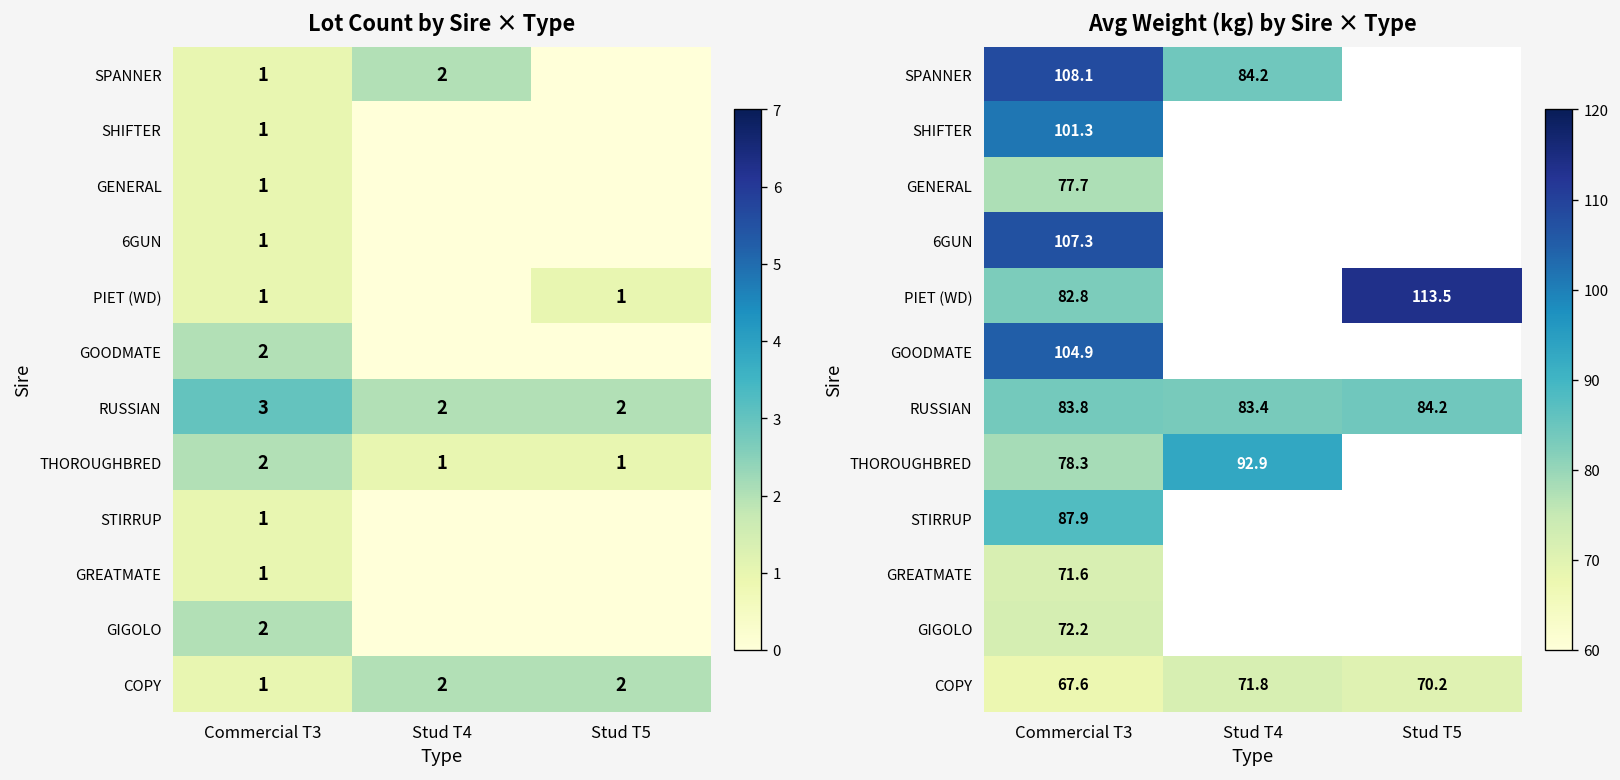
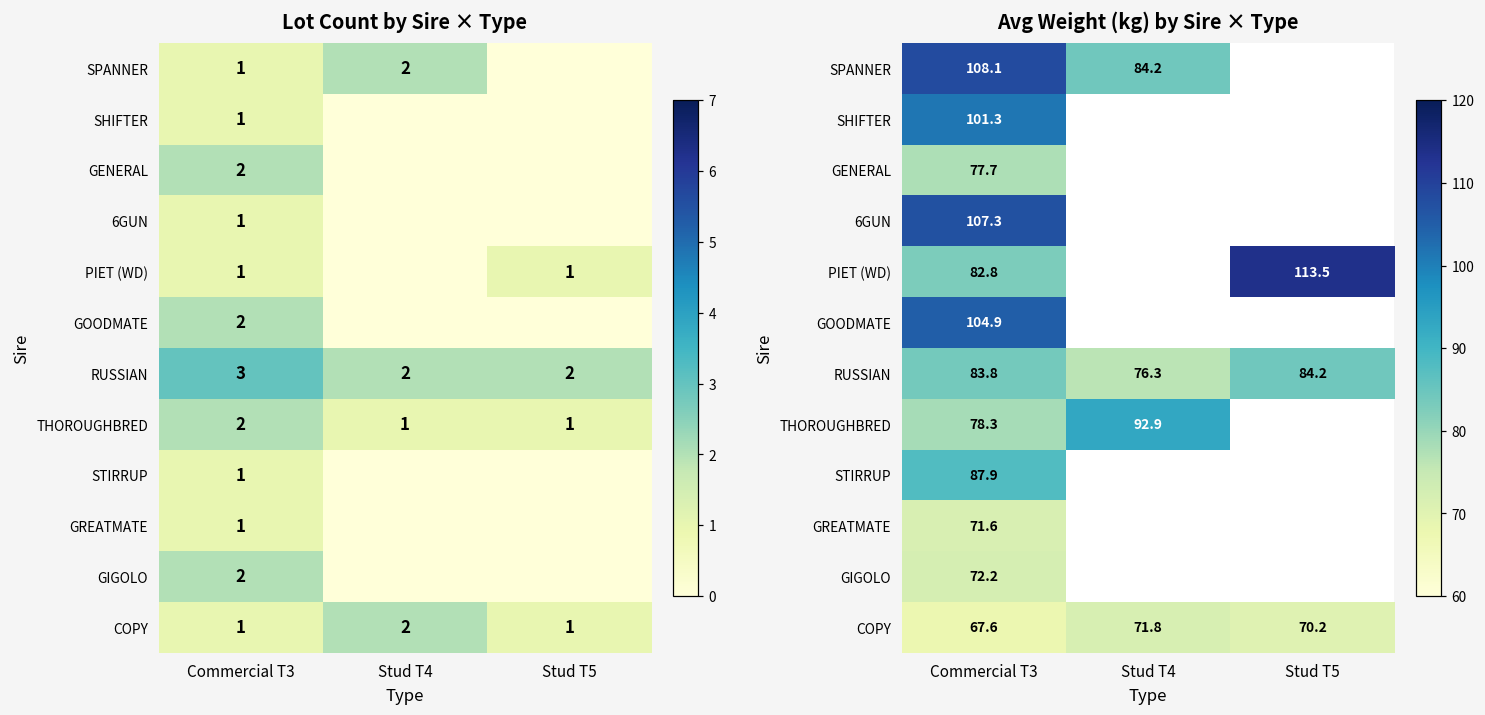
Lot Count by Sire × Type, GENERAL, Commercial T3: 1 -> 2
Lot Count by Sire × Type, COPY, Stud T5: 2 -> 1
Avg Weight (kg) by Sire × Type, RUSSIAN, Stud T4: 83.4 -> 76.3
